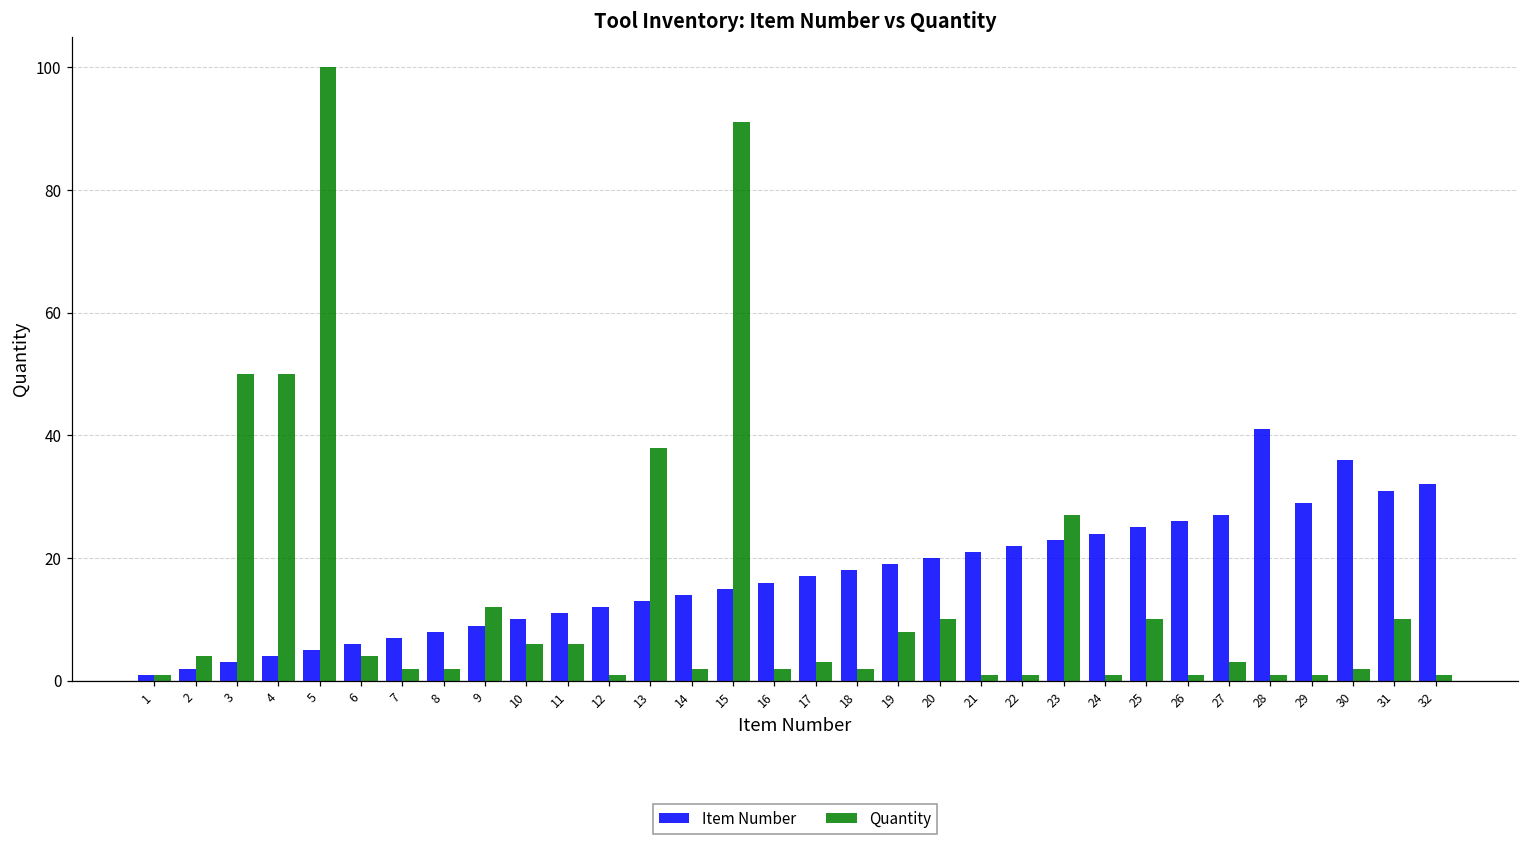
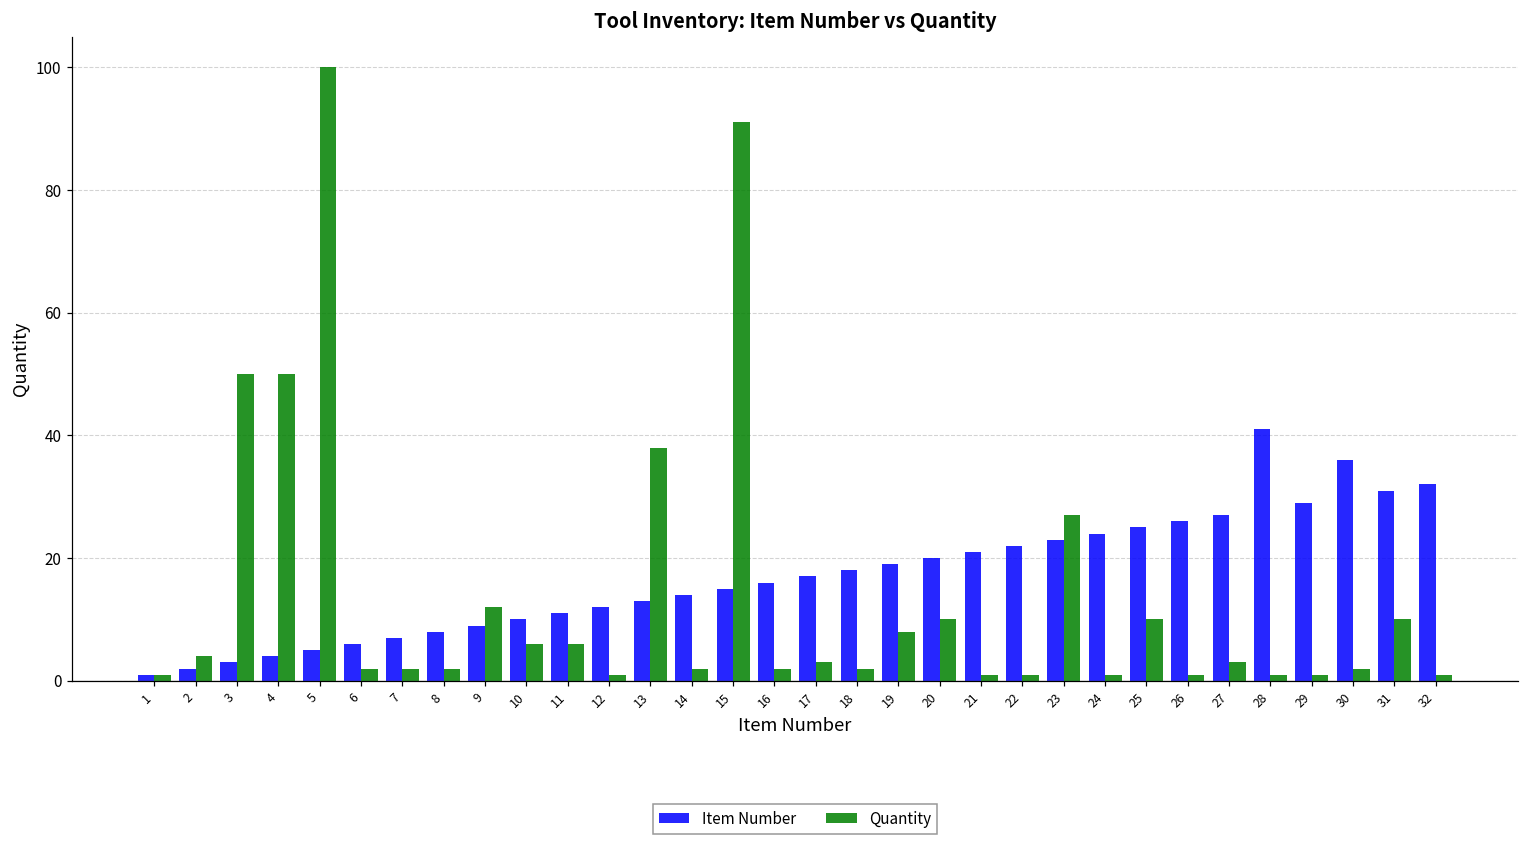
Quantity, 6: 4 -> 2
